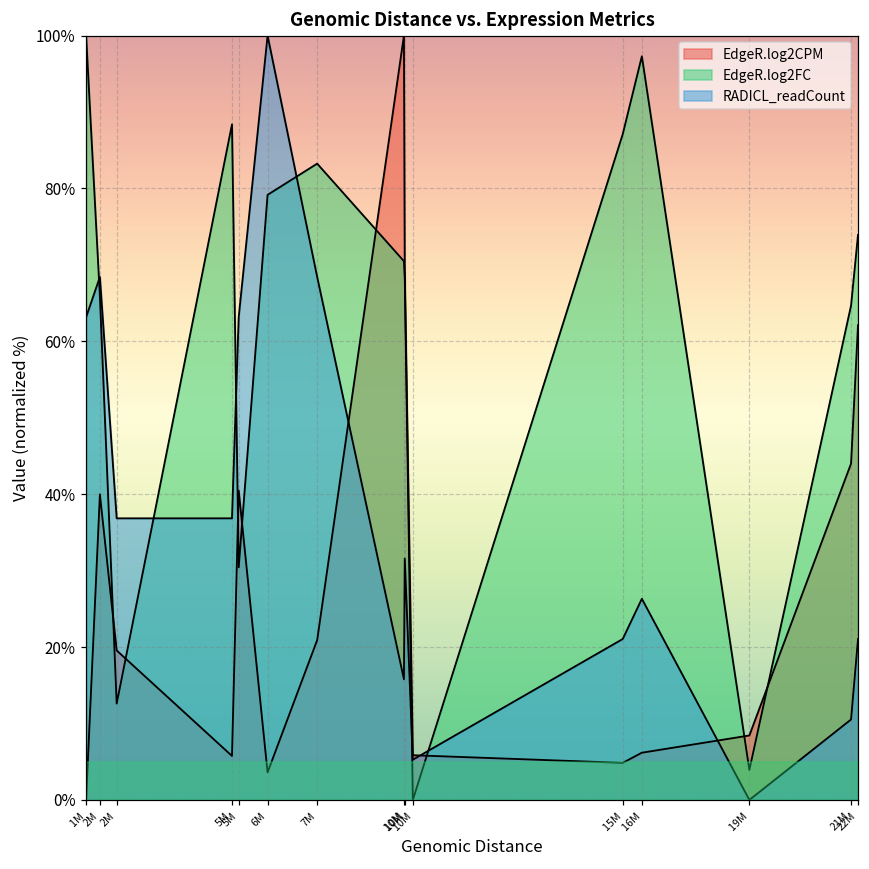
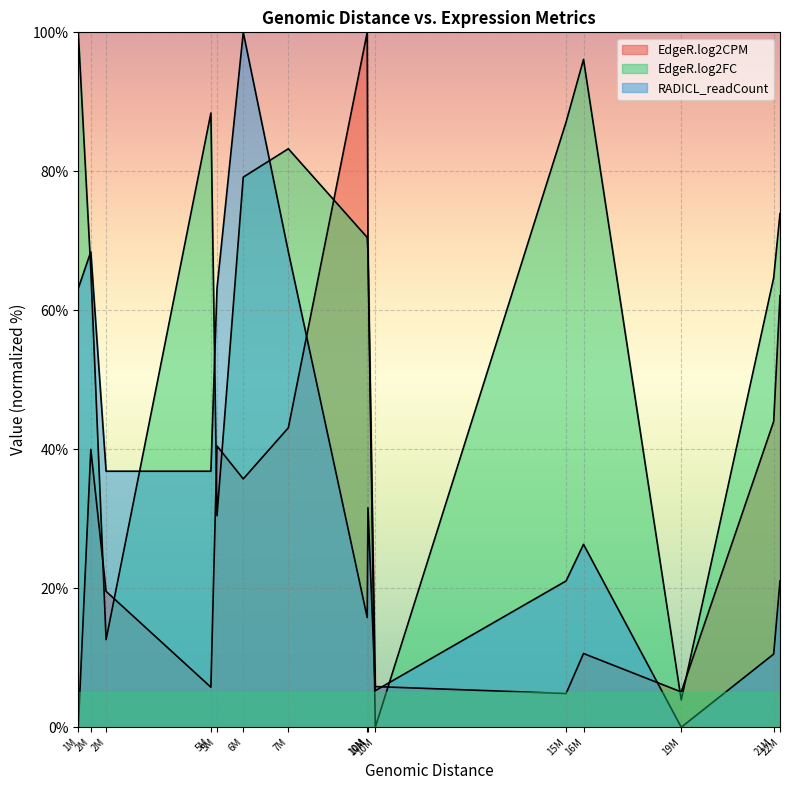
EdgeR.log2CPM, 6M: 4% -> 36%
EdgeR.log2CPM, 7M: 21% -> 43%
EdgeR.log2CPM, 16M: 6% -> 11%
EdgeR.log2FC, 16M: 97% -> 96%
EdgeR.log2CPM, 19M: 8% -> 5%
